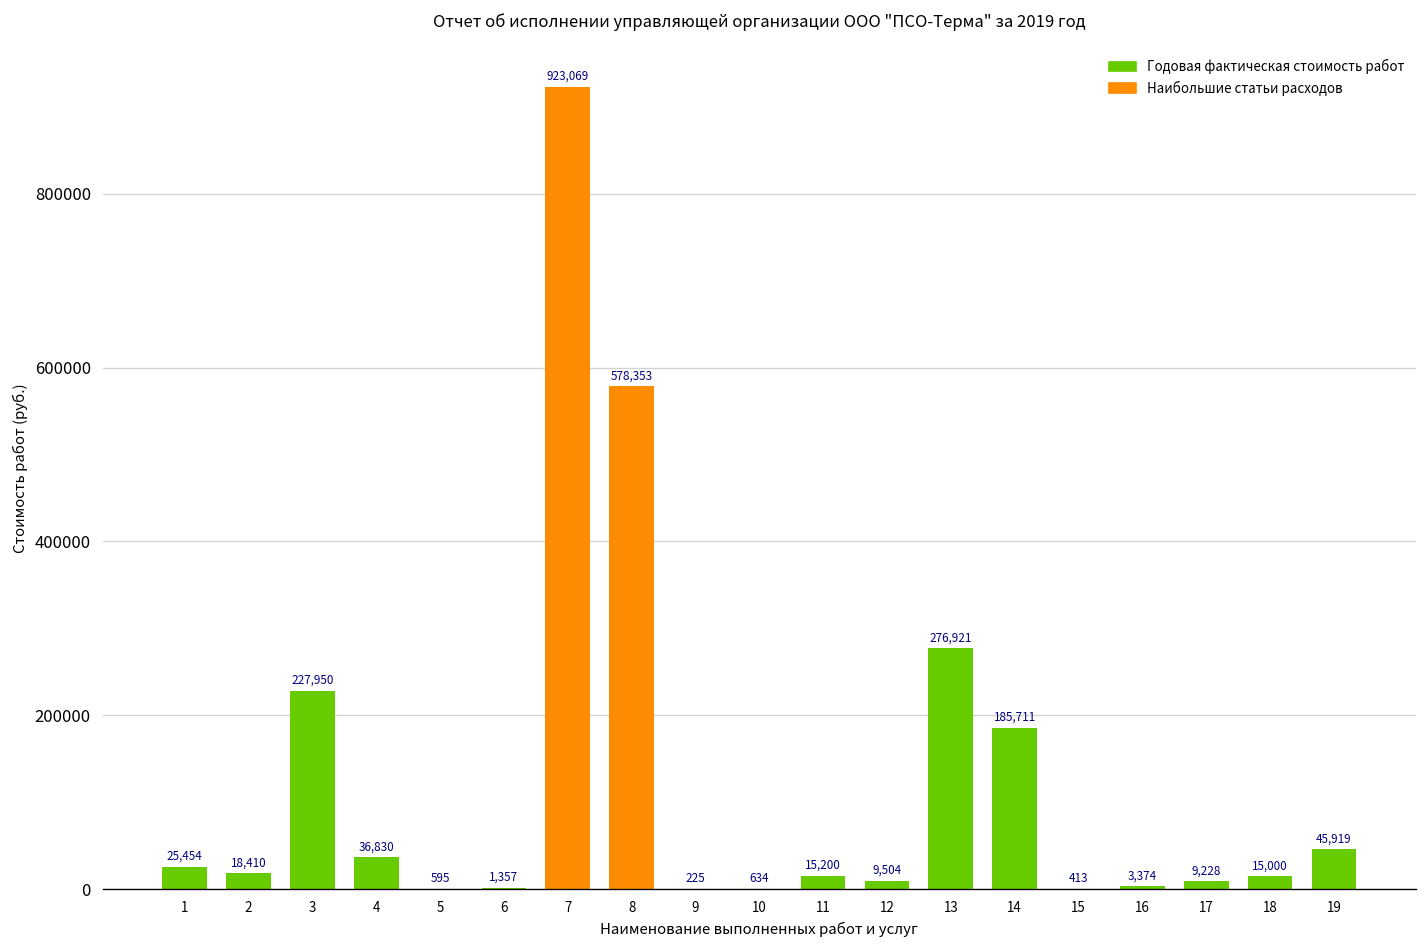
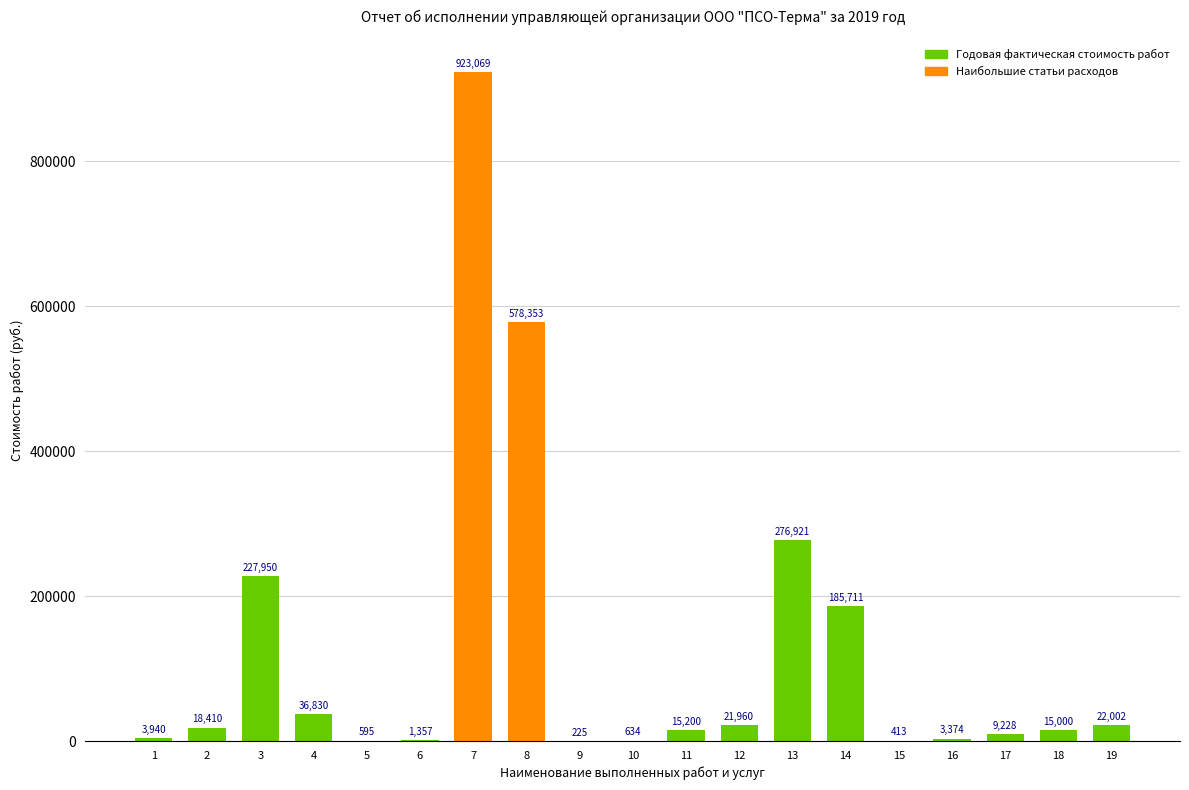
1: 25,454 -> 3,940
12: 9,504 -> 21,960
19: 45,919 -> 22,002
